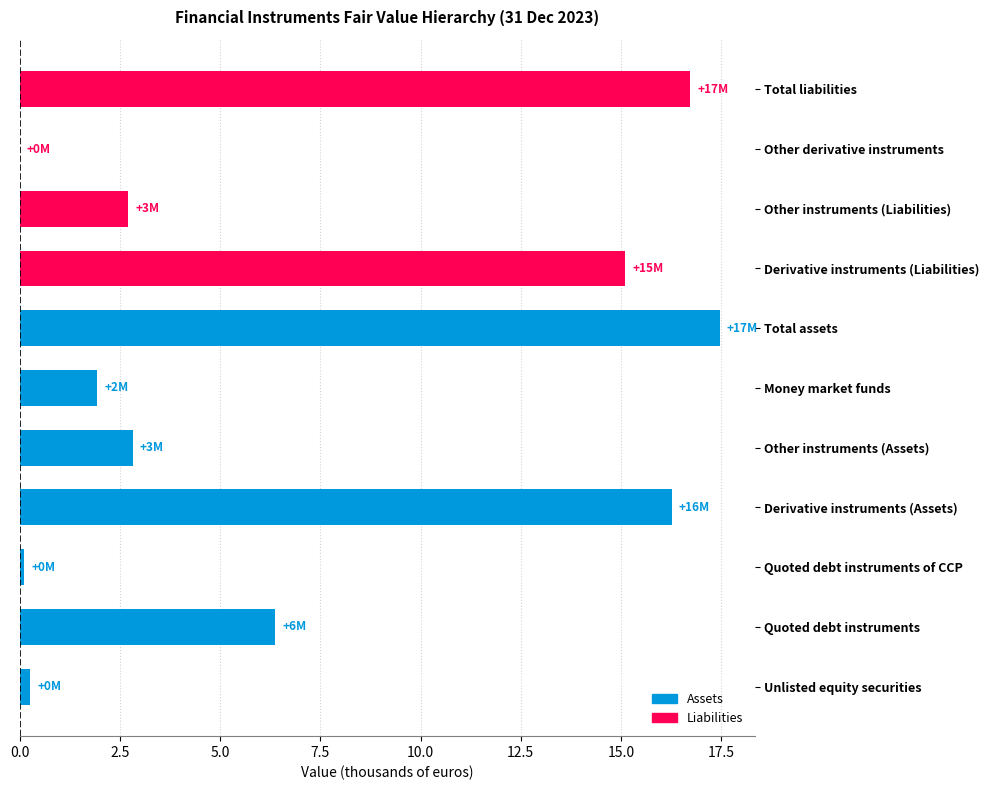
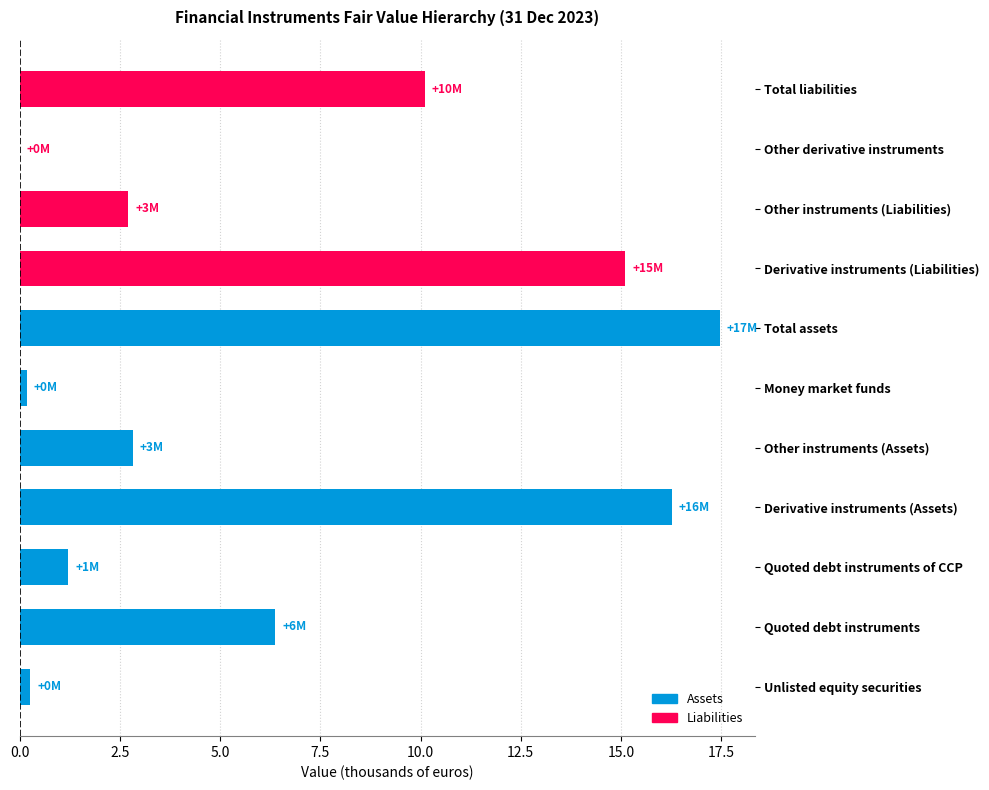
Total liabilities: +17M -> +10M
Money market funds: +2M -> +0M
Quoted debt instruments of CCP: +0M -> +1M
